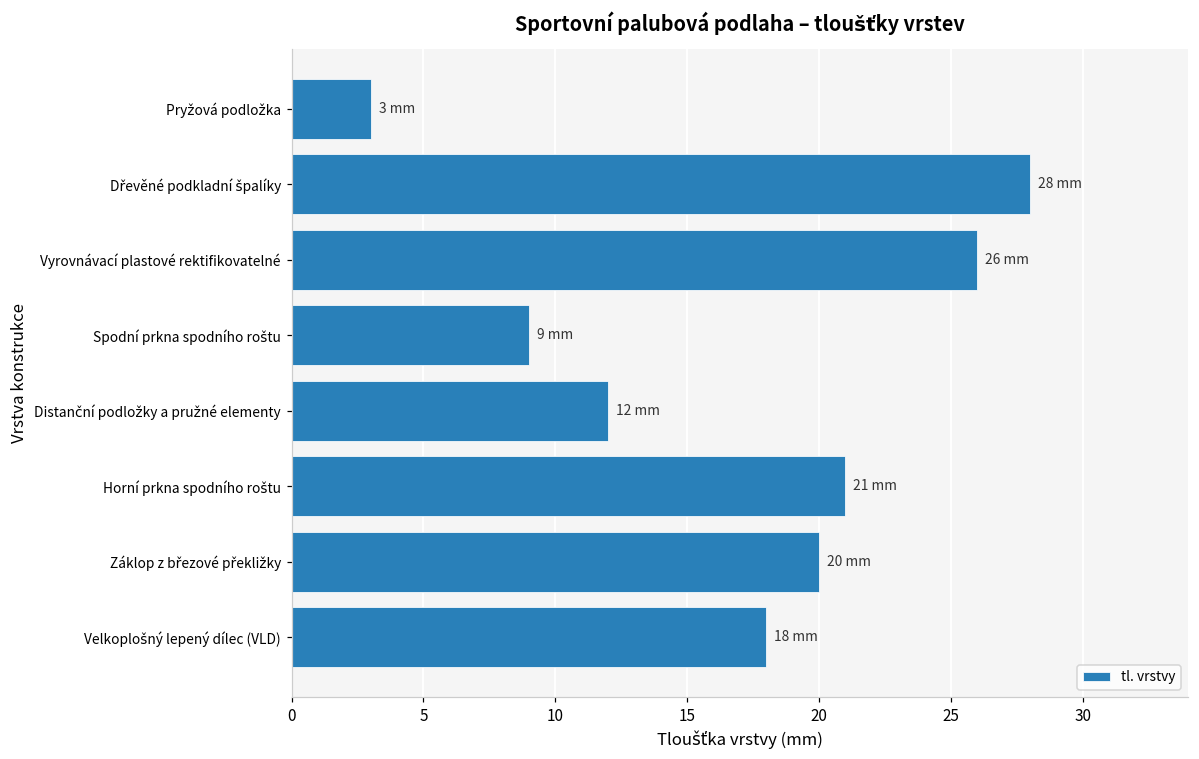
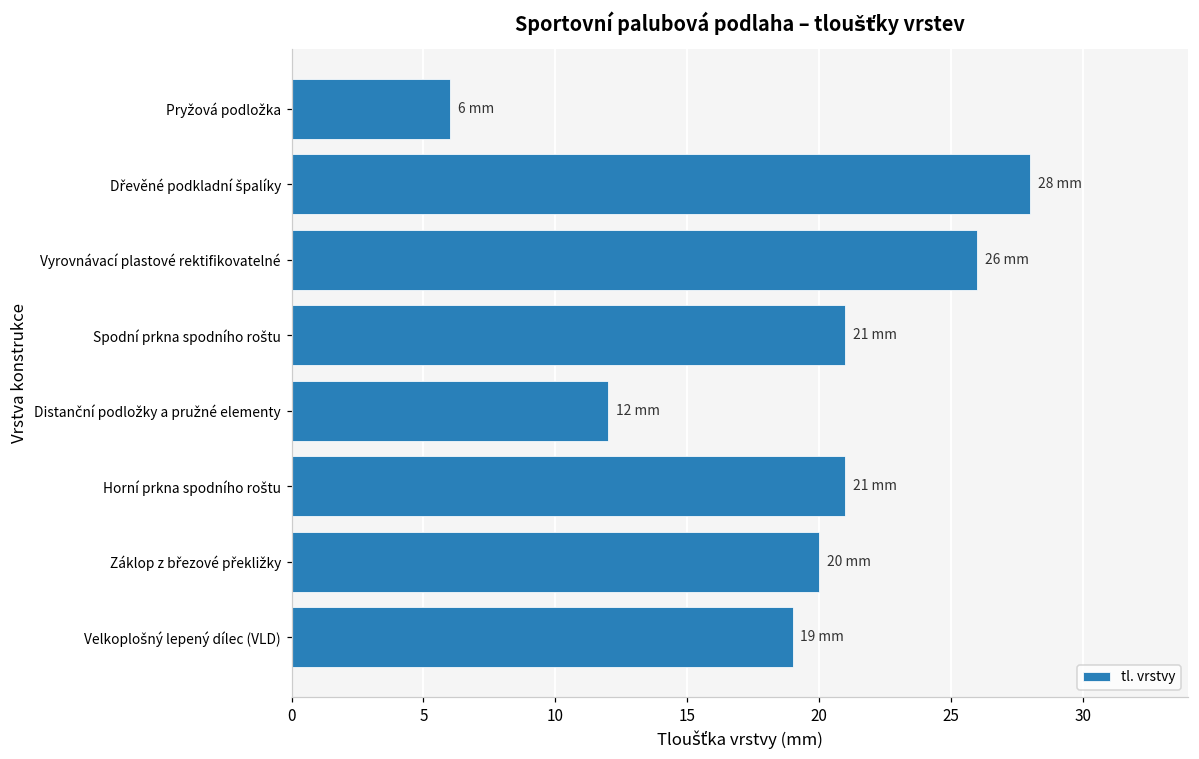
Pryžová podložka: 3 -> 6
Spodní prkna spodního roštu: 9 -> 21
Velkoplošný lepený dílec (VLD): 18 -> 19
